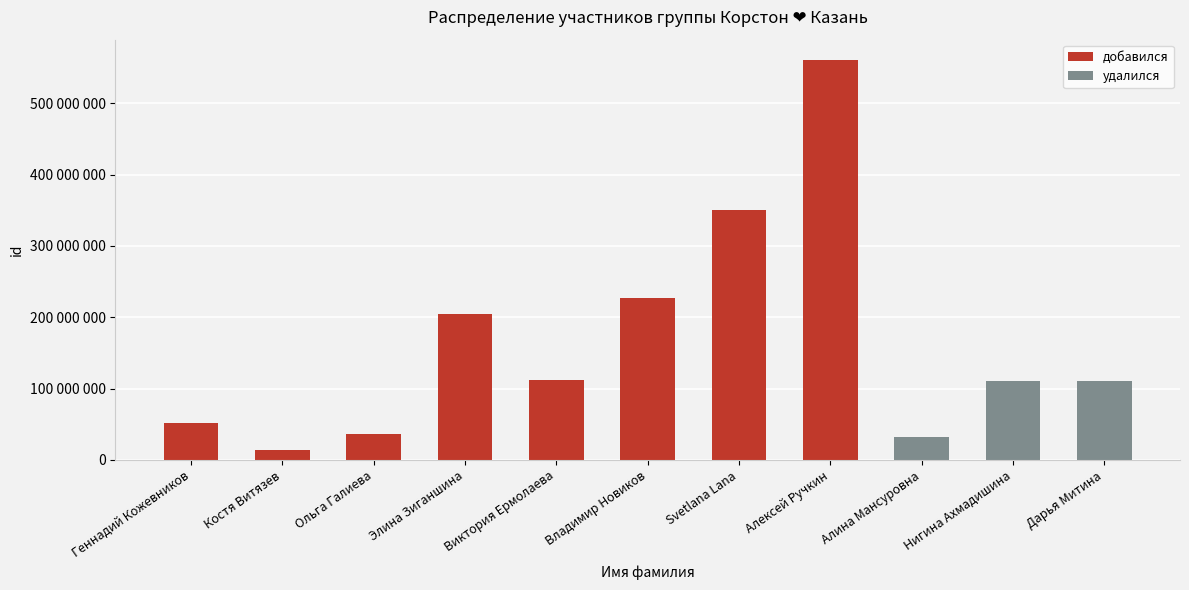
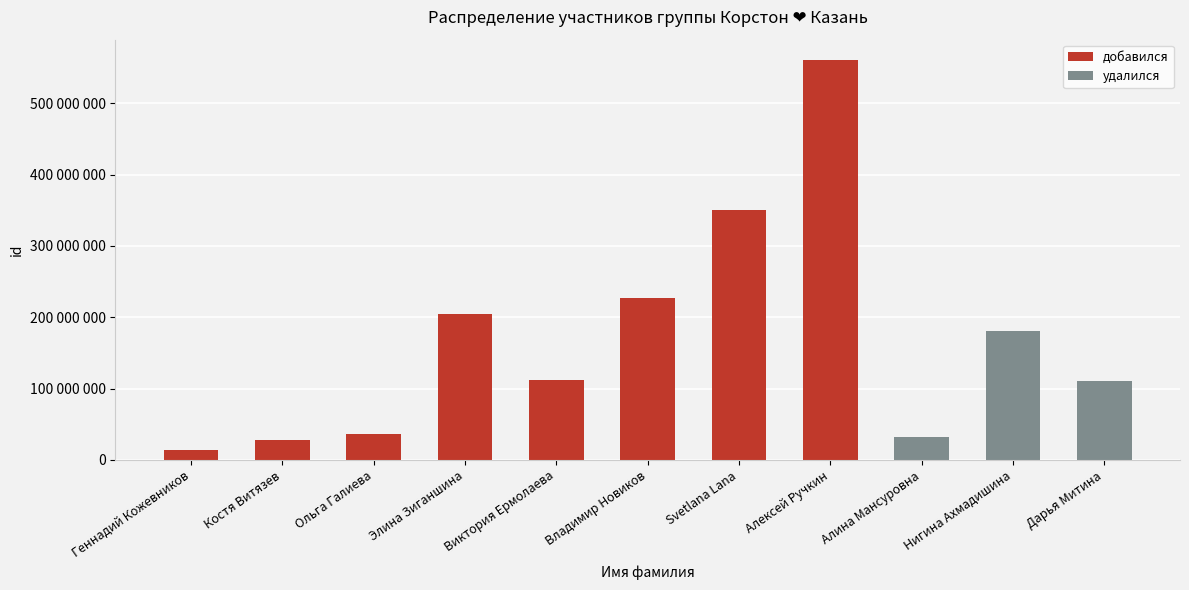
добавился, Геннадий Кожевников: 50000000 -> 10000000
добавился, Костя Витязев: 10000000 -> 30000000
удалился, Нигина Ахмадишина: 110000000 -> 180000000
